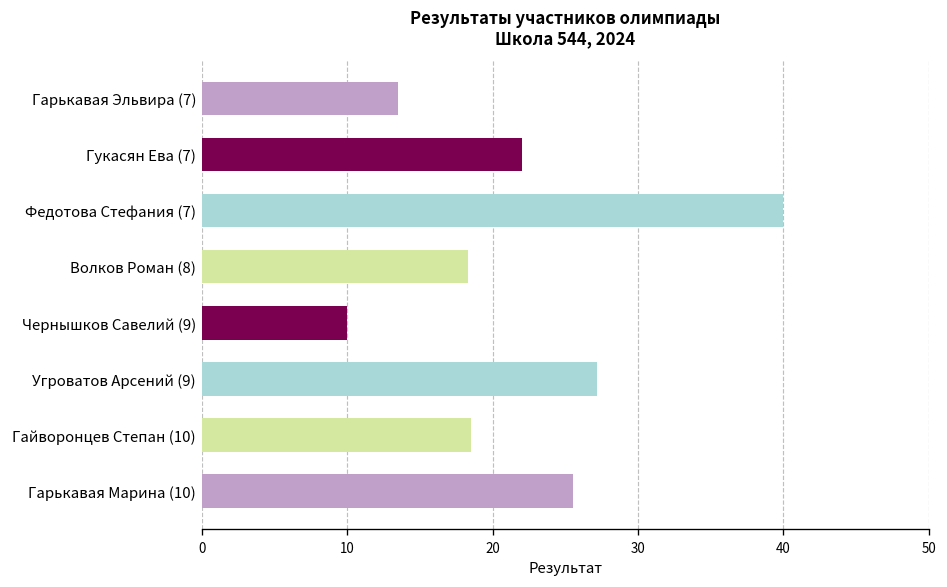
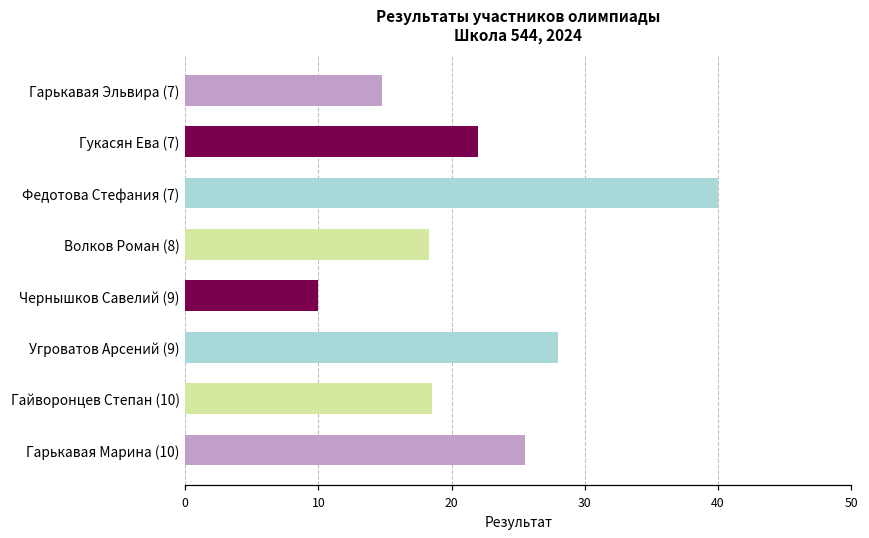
Гарькавая Эльвира (7): 13.5 -> 14.8
Угроватов Арсений (9): 27.2 -> 28.0
